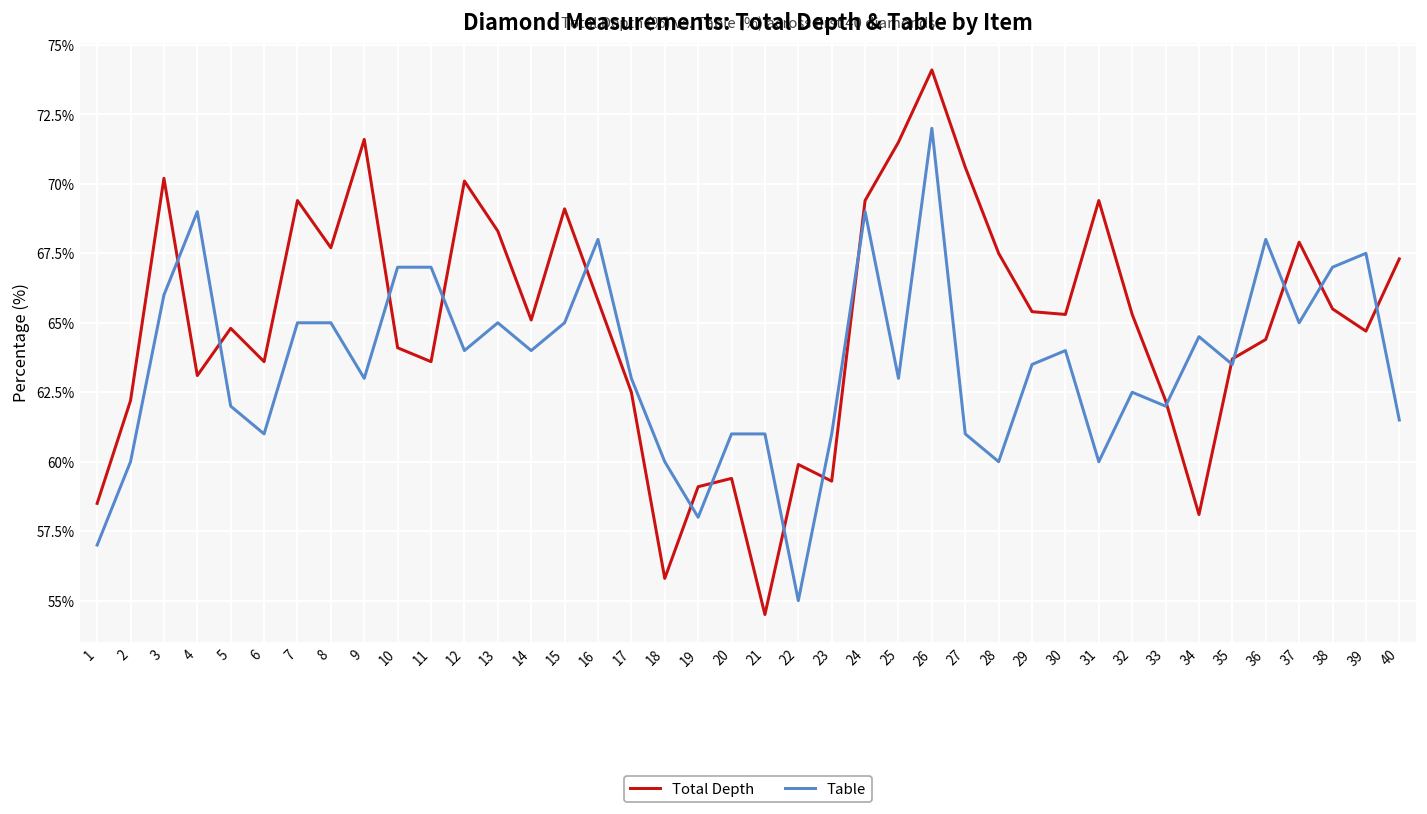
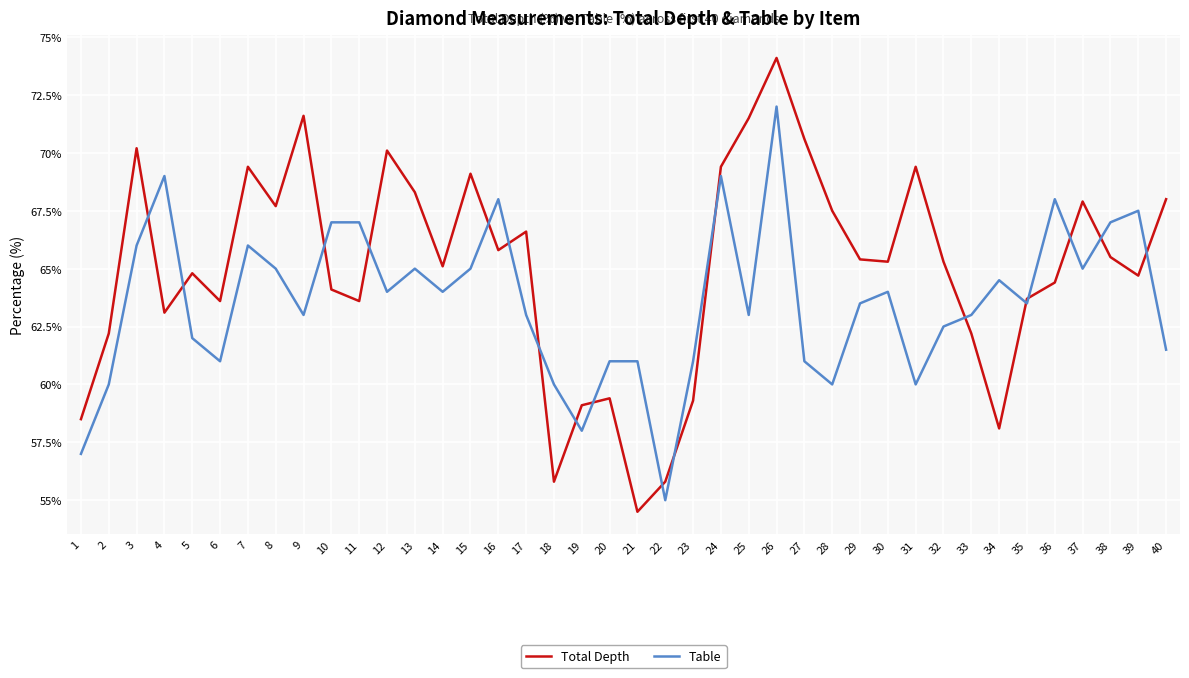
Table, 7: 65% -> 66%
Total Depth, 17: 62.5% -> 66.6%
Total Depth, 22: 59.9% -> 55.8%
Table, 33: 62% -> 63%
Total Depth, 40: 67.3% -> 68.0%
